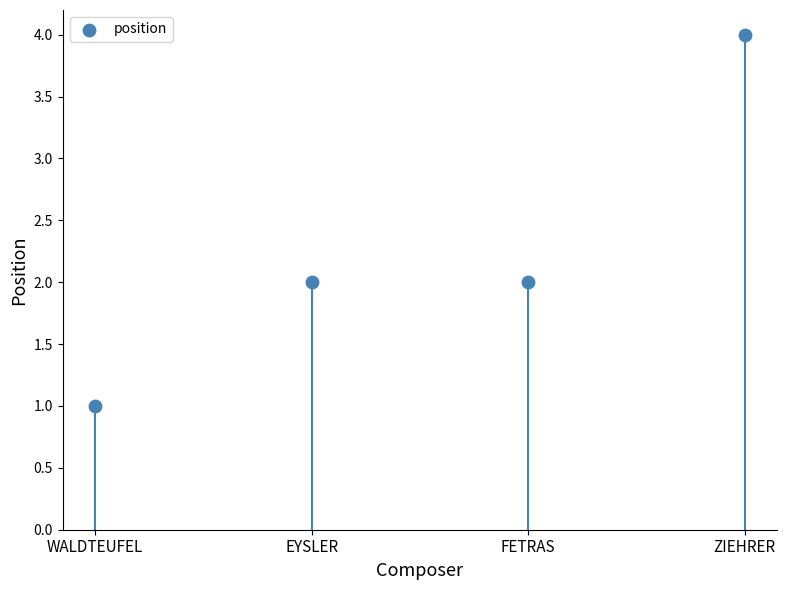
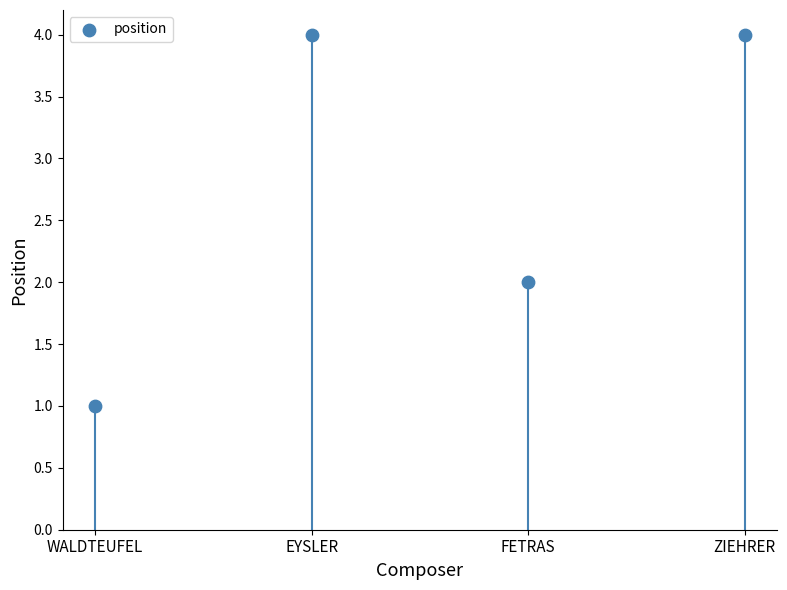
EYSLER: 2 -> 4
